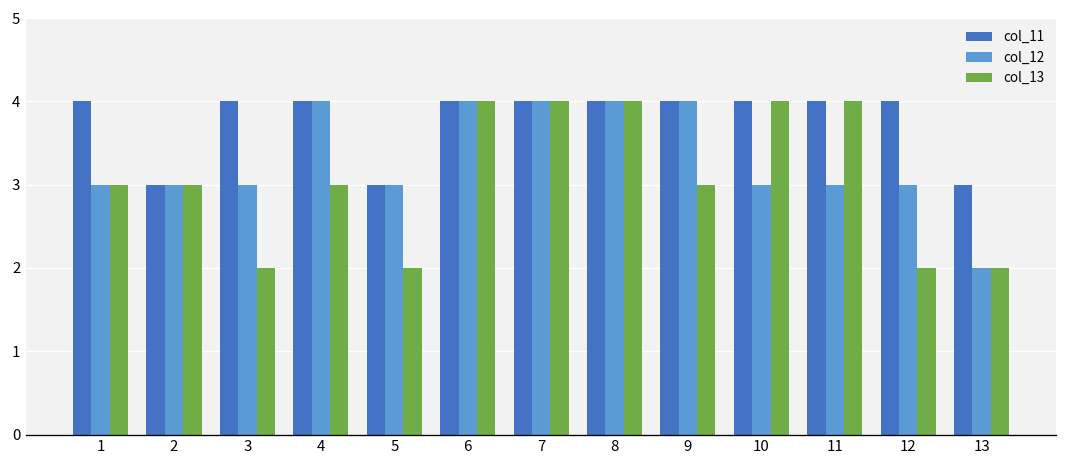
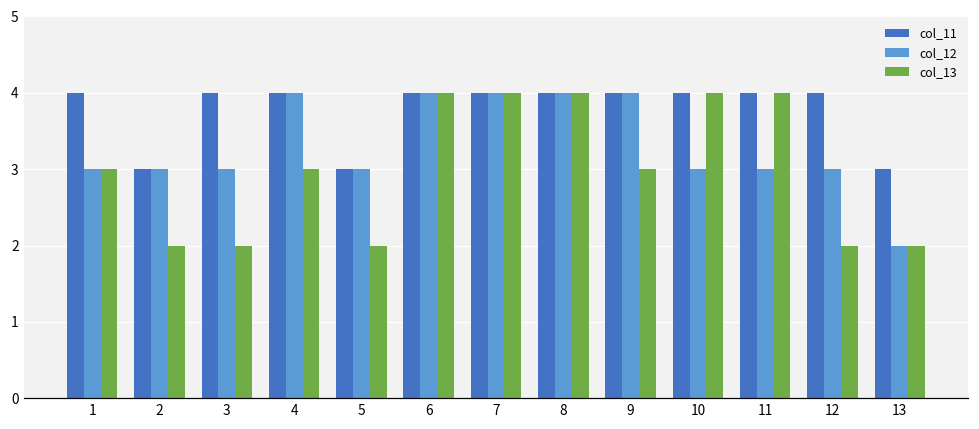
col_13, 2: 3 -> 2
